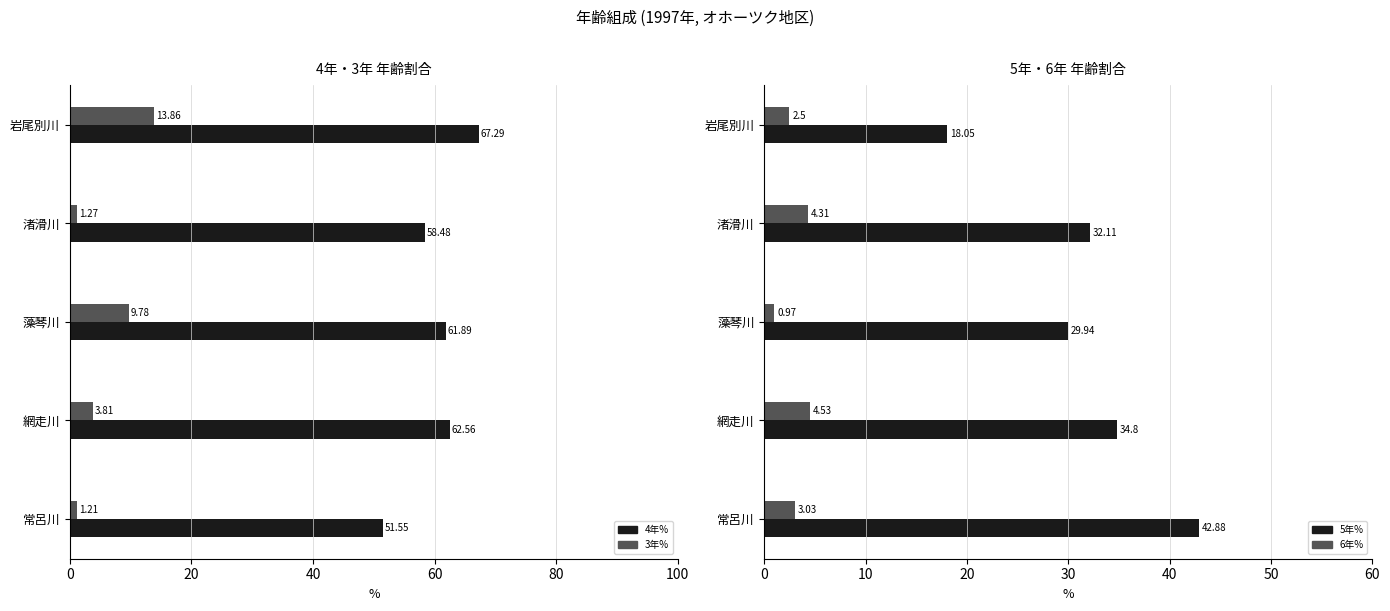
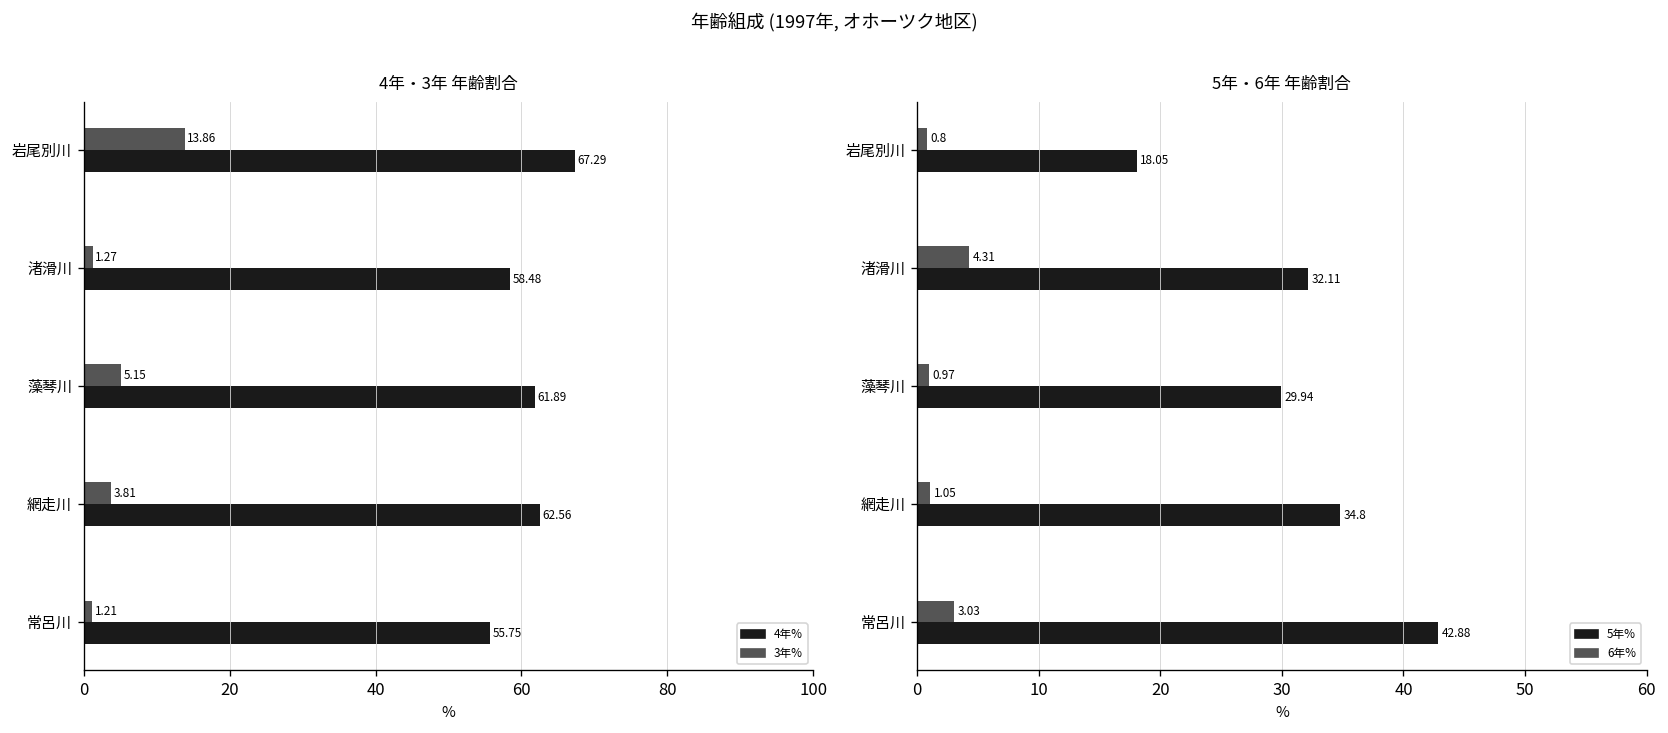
4年・3年 年齢割合, 3年%, 藻琴川: 9.78 -> 5.15
4年・3年 年齢割合, 4年%, 常呂川: 51.55 -> 55.75
5年・6年 年齢割合, 6年%, 岩尾別川: 2.5 -> 0.8
5年・6年 年齢割合, 6年%, 網走川: 4.53 -> 1.05
